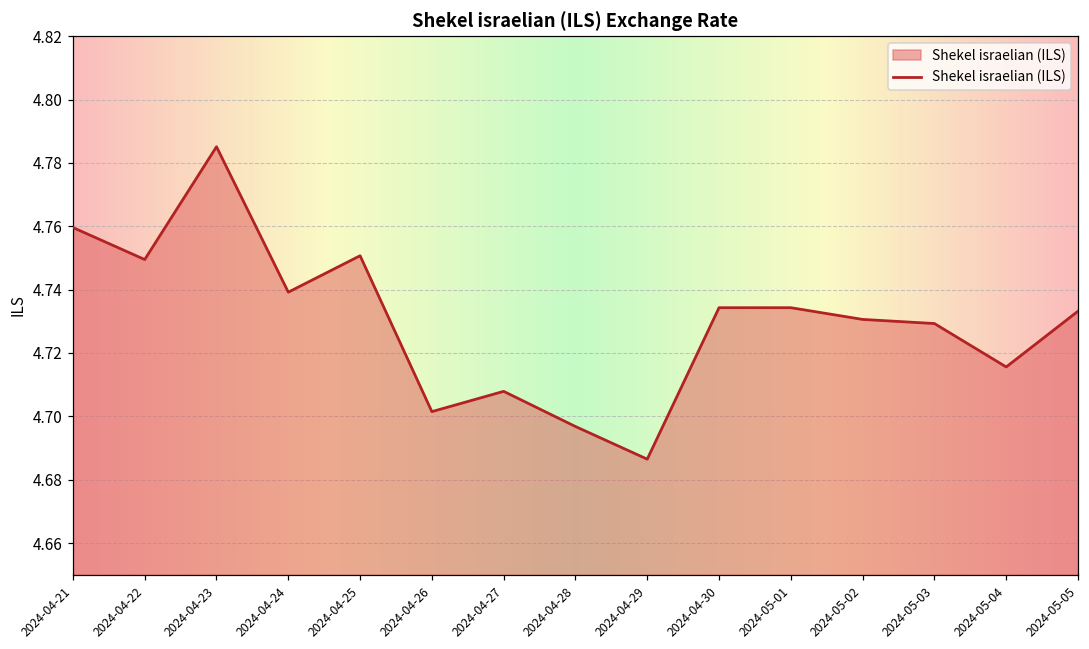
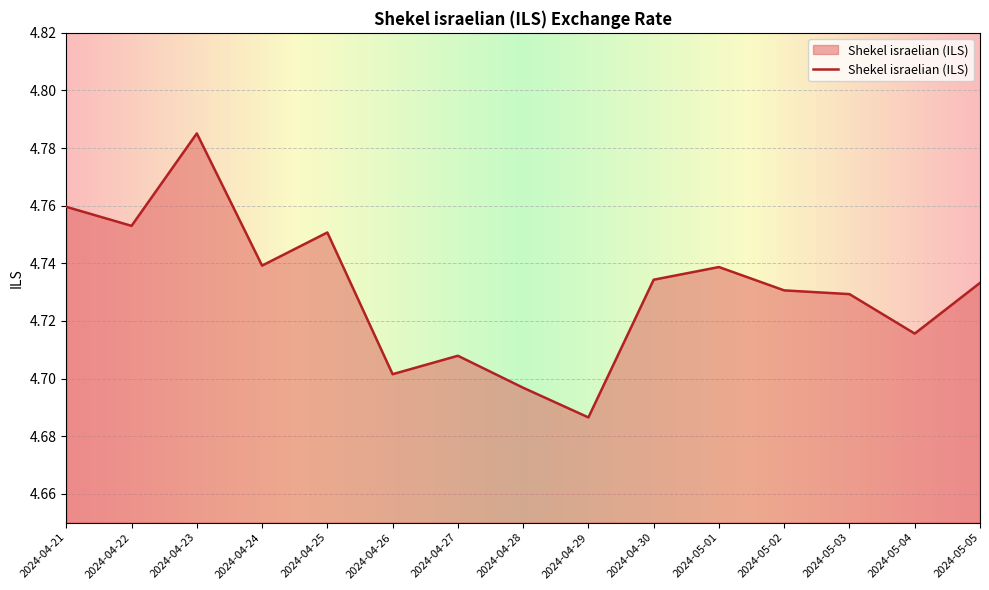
2024-04-22: 4.750 -> 4.753
2024-05-01: 4.734 -> 4.739
